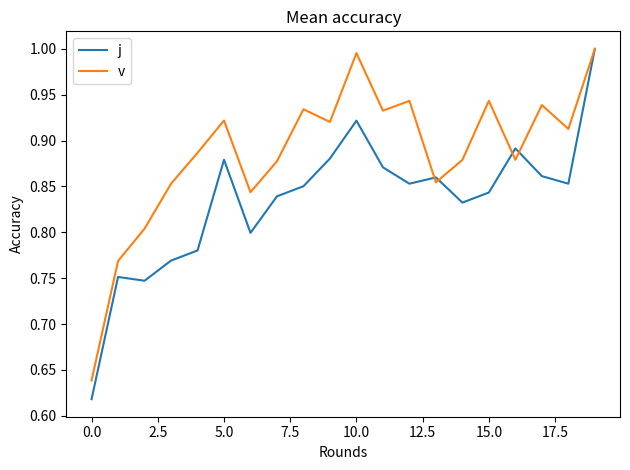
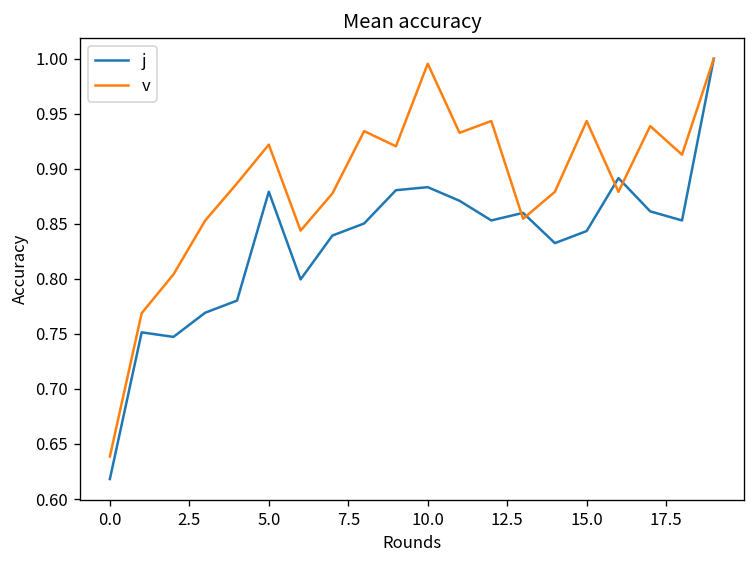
j, 10.0: 0.92 -> 0.88
